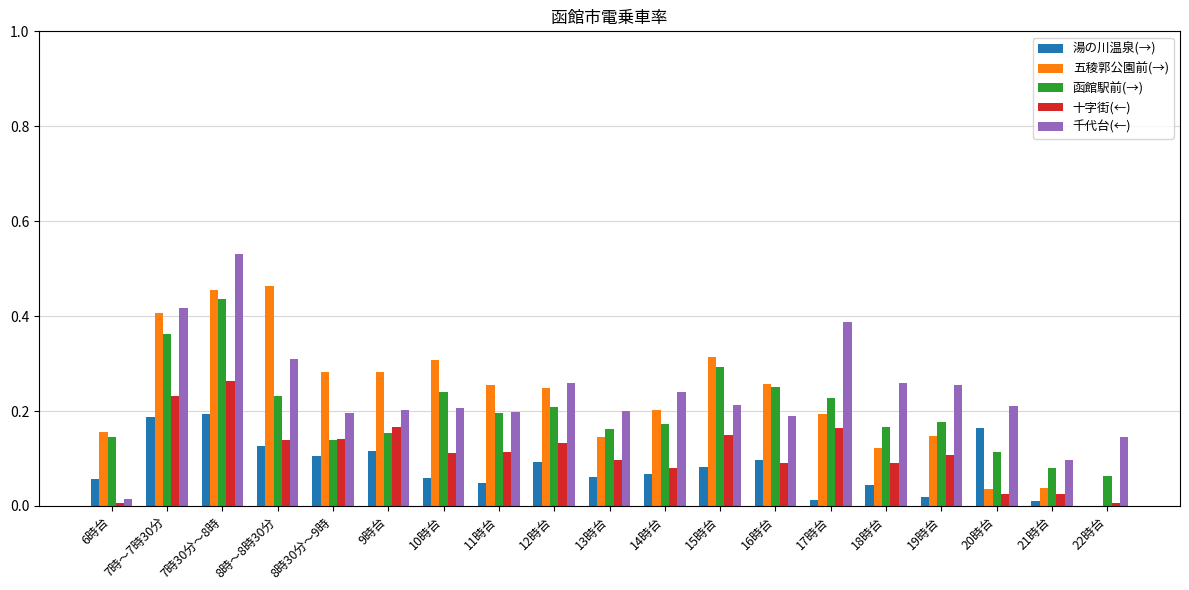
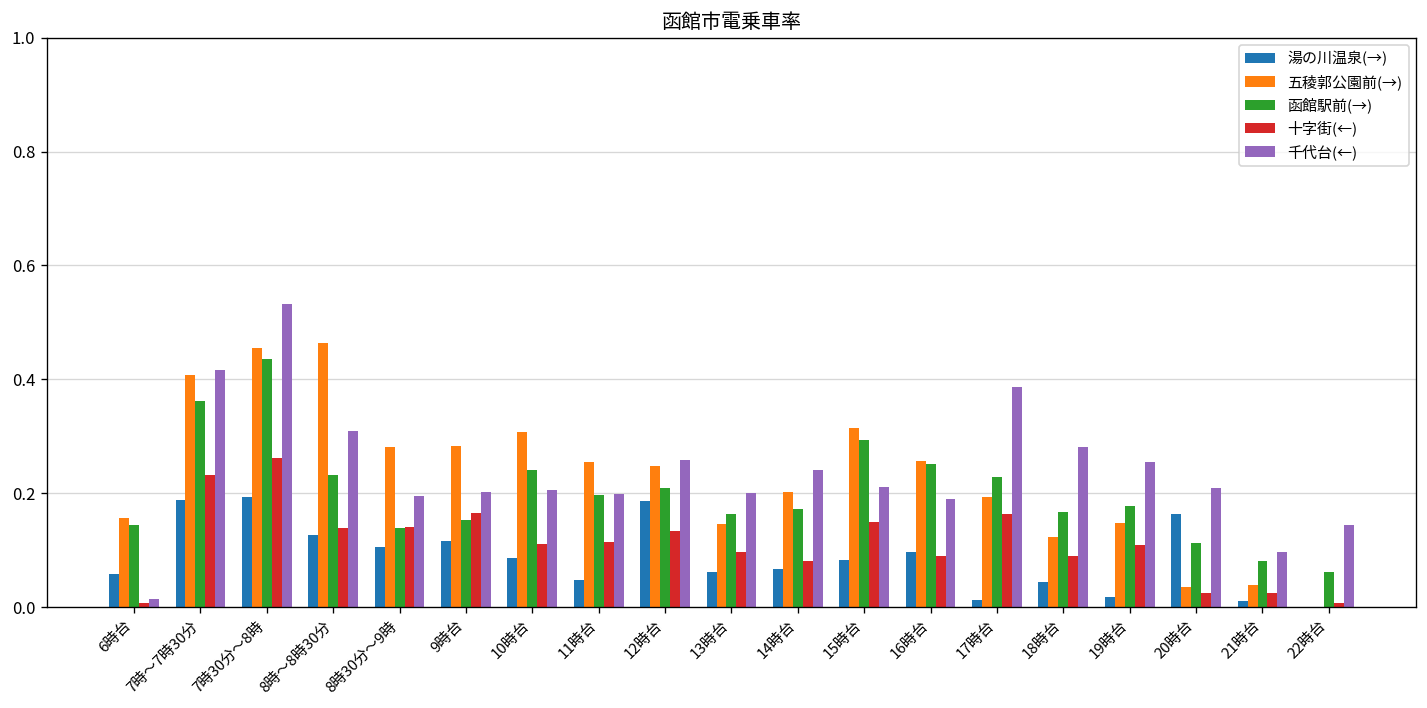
湯の川温泉(→), 10時台: 0.06 -> 0.09
湯の川温泉(→), 12時台: 0.09 -> 0.19
千代台(←), 18時台: 0.26 -> 0.28
